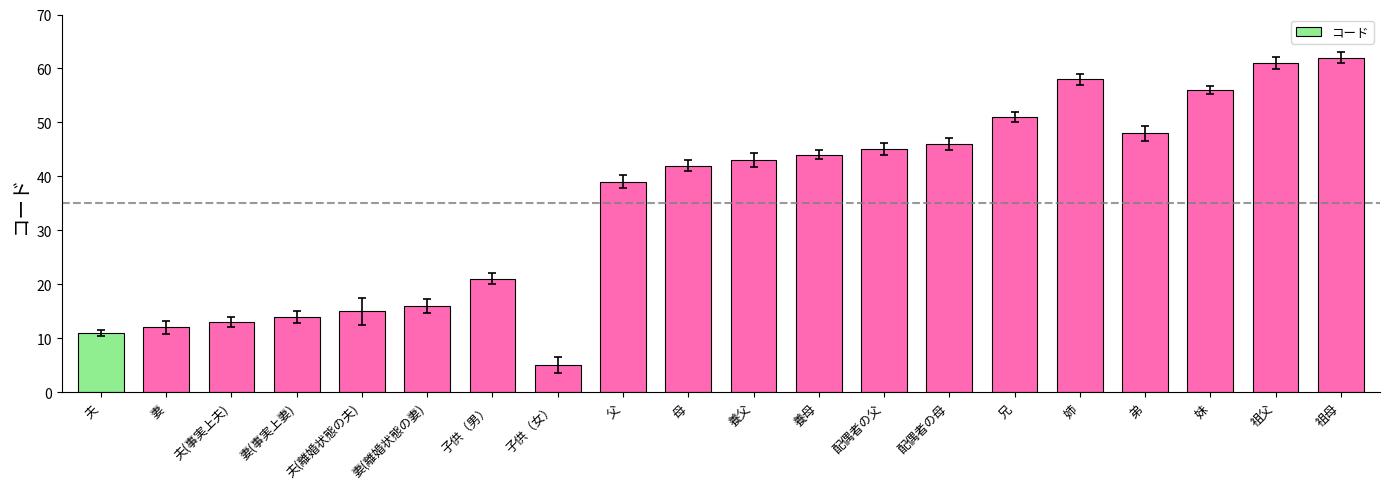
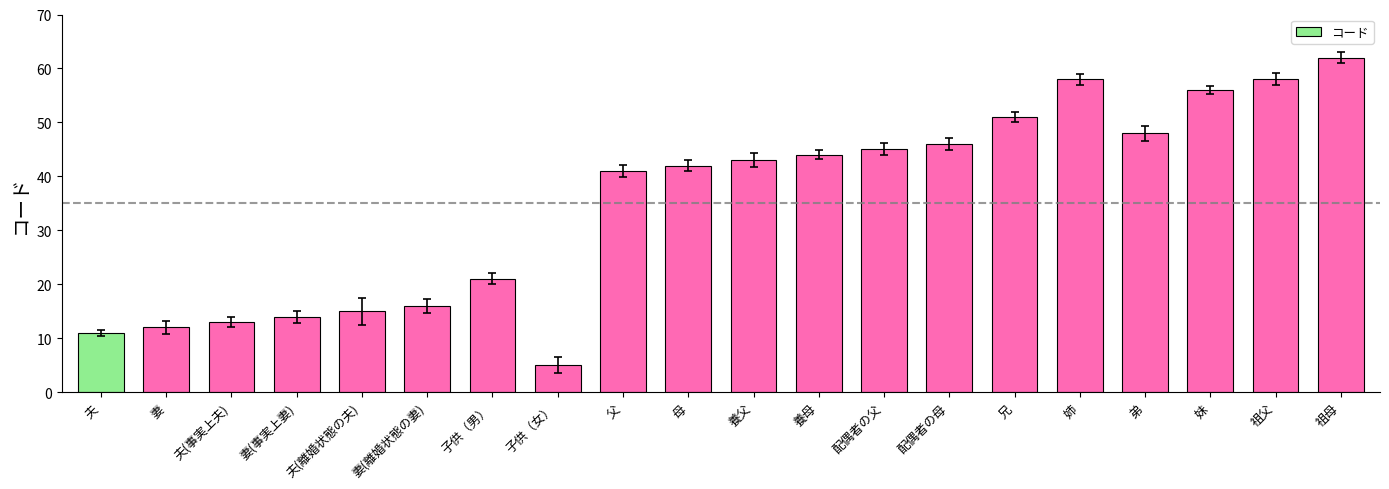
コード, 父: 39 -> 41
コード, 祖父: 61 -> 58
